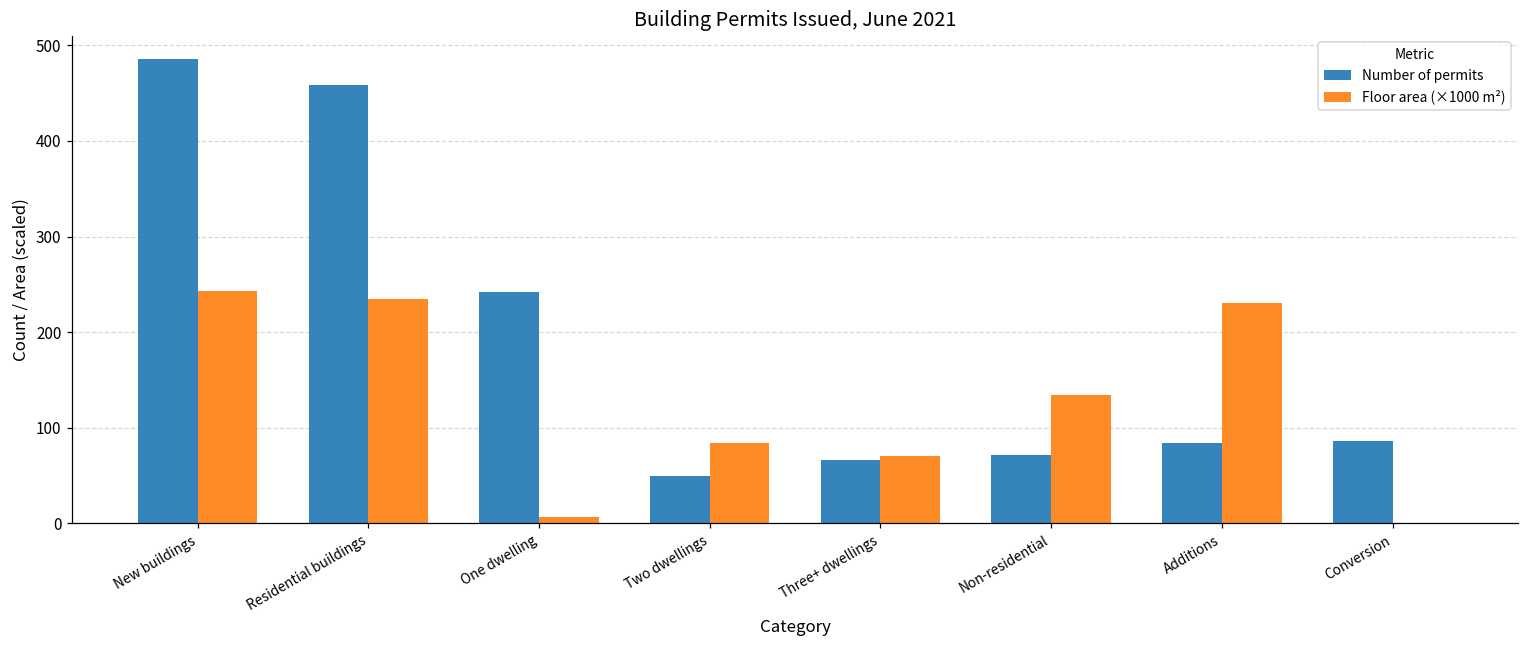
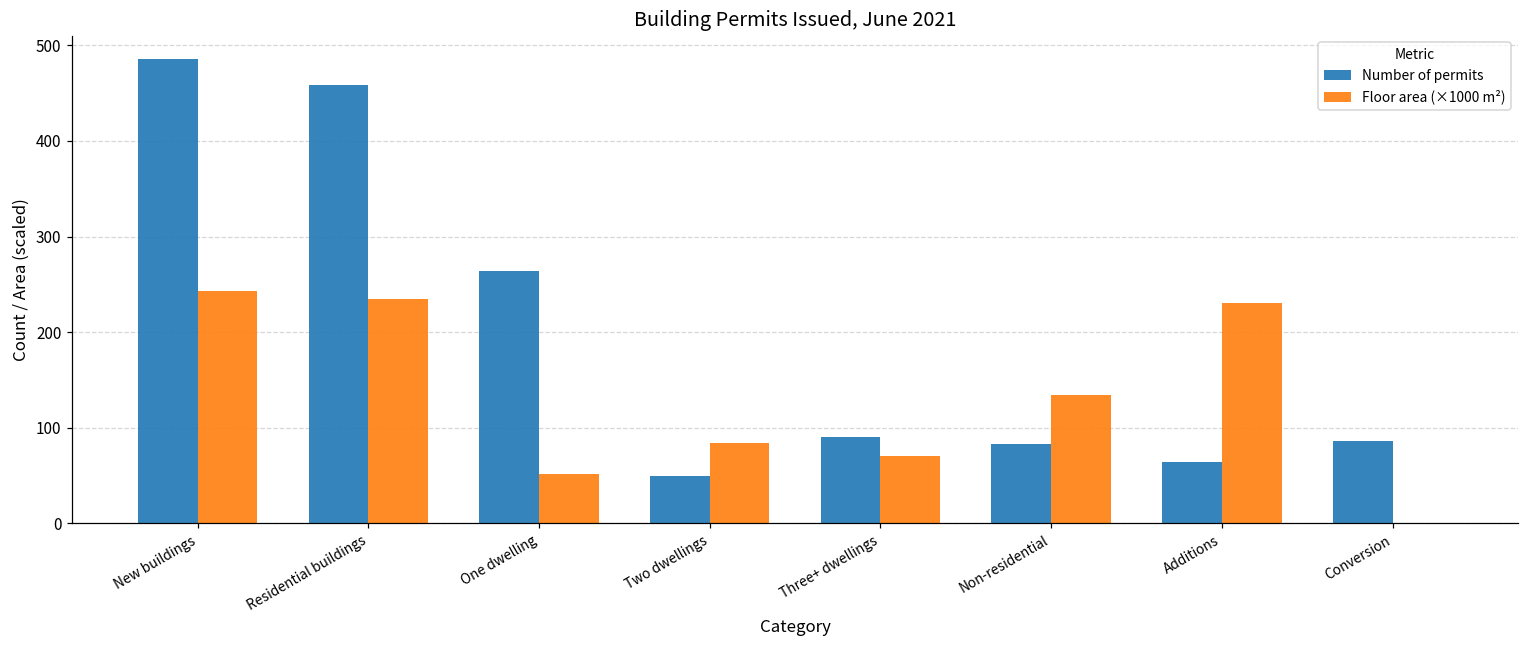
Number of permits, One dwelling: 240 -> 260
Floor area (×1000 m²), One dwelling: 10 -> 50
Number of permits, Three+ dwellings: 70 -> 90
Number of permits, Non-residential: 70 -> 80
Number of permits, Additions: 80 -> 60
